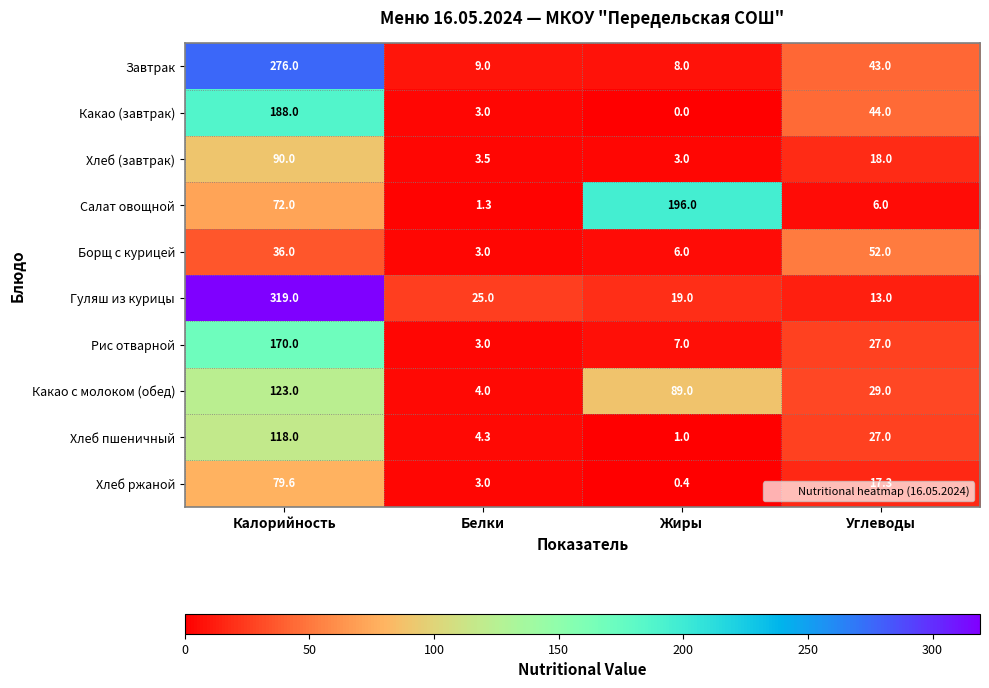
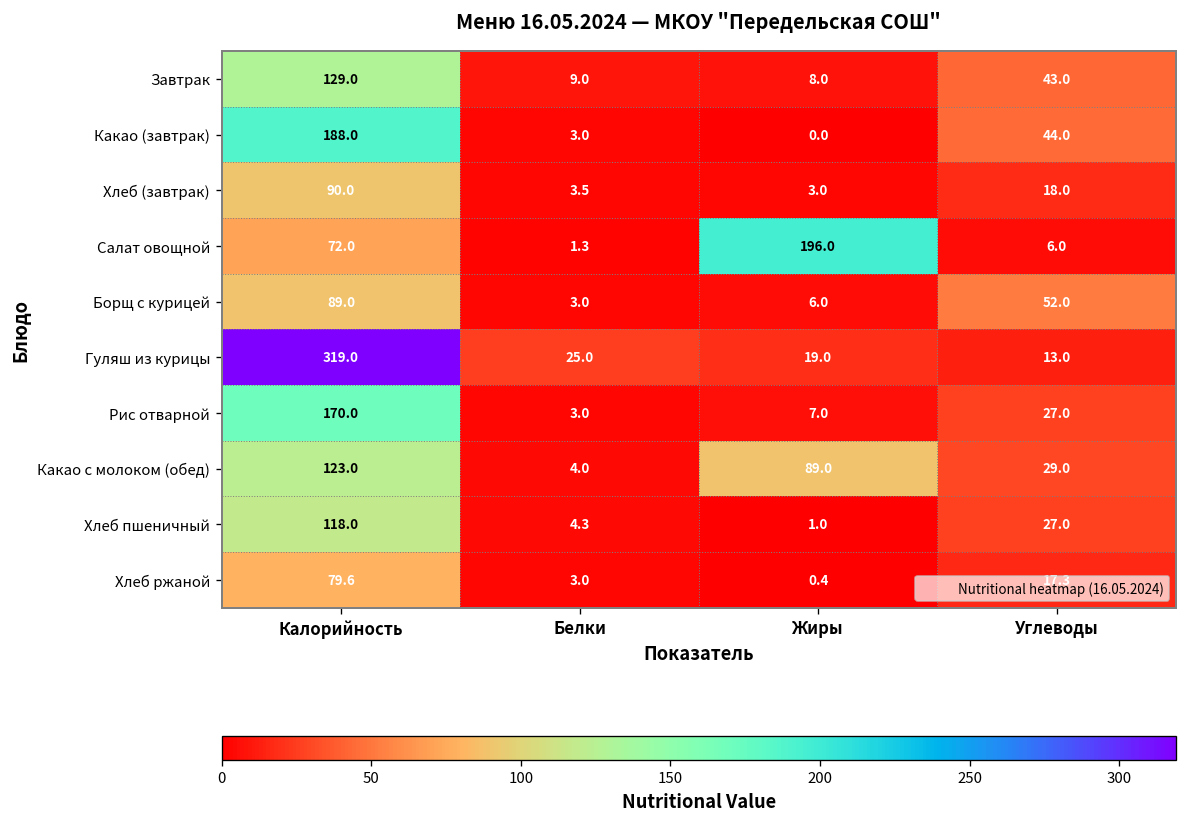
Завтрак, Калорийность: 276.0 -> 129.0
Борщ с курицей, Калорийность: 36.0 -> 89.0
